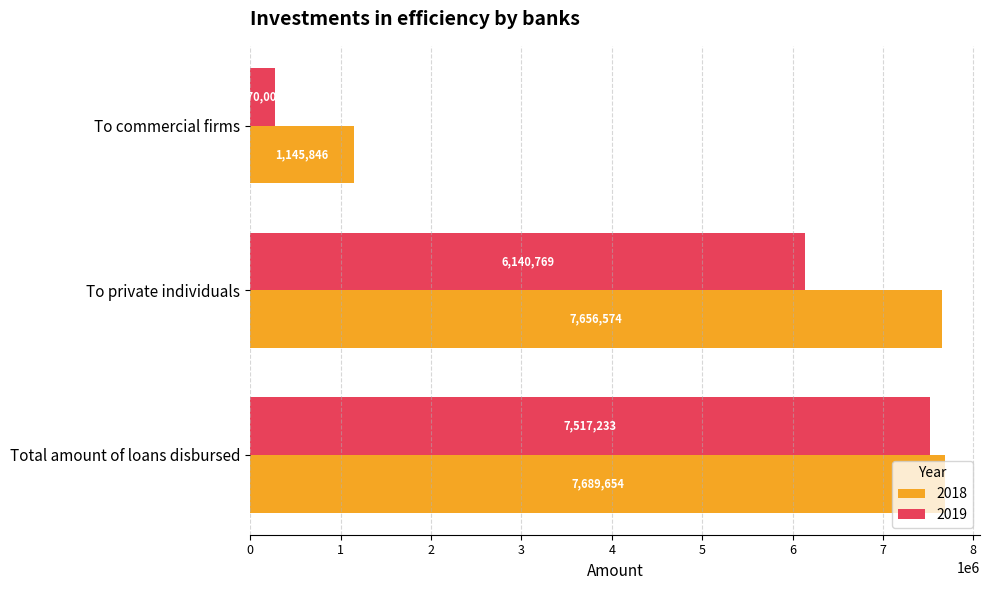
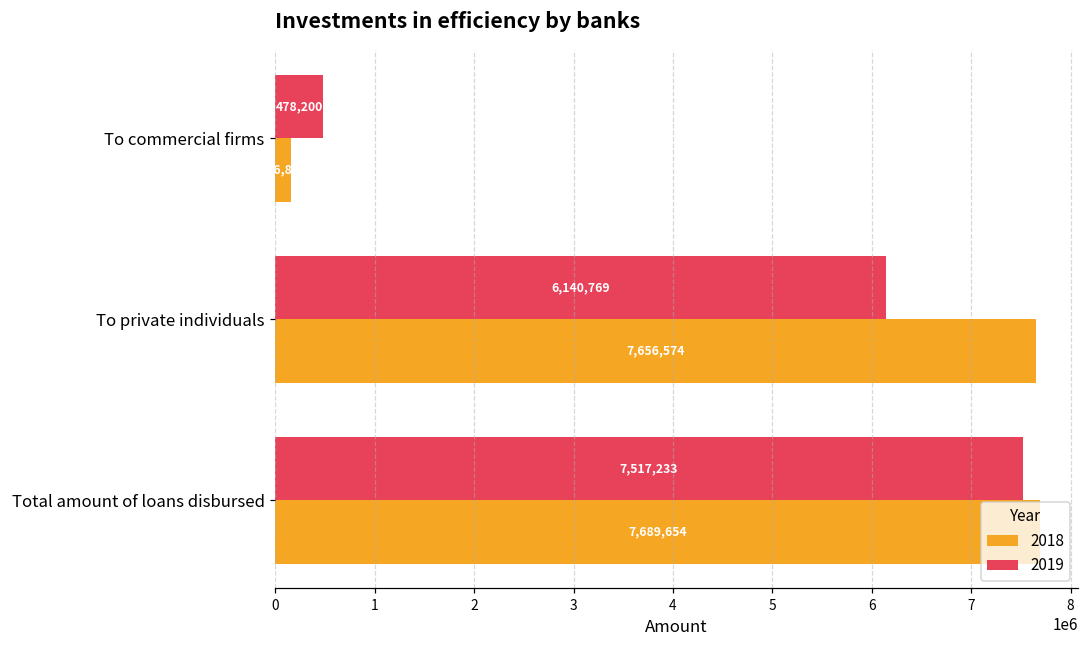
2019, To commercial firms: 270,001 -> 478,200
2018, To commercial firms: 1100000 -> 200000
